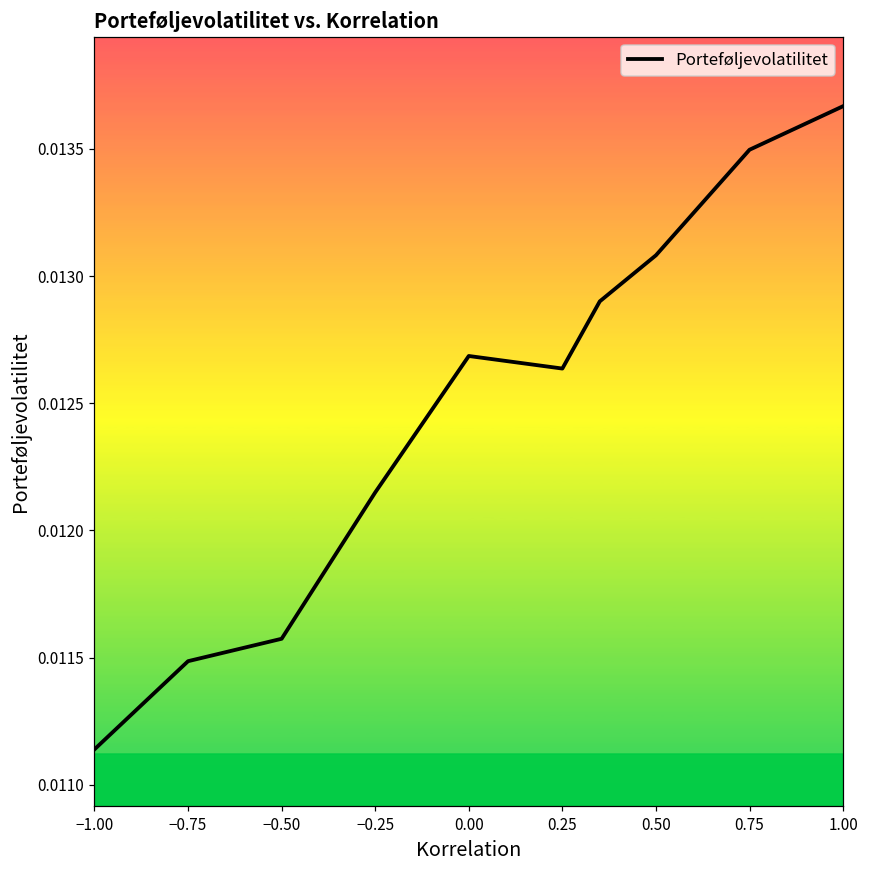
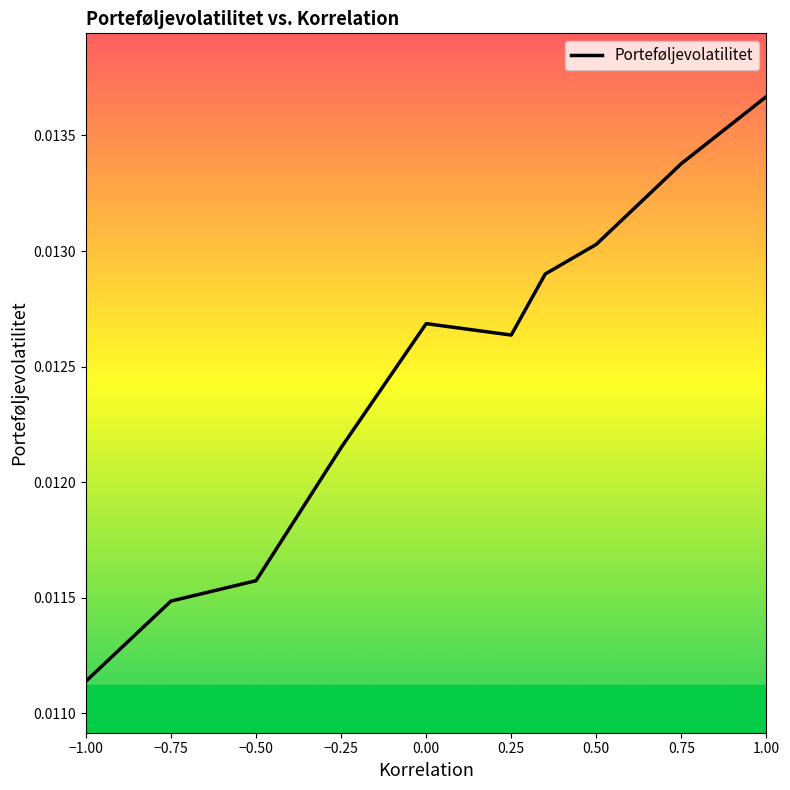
0.50: 0.01308 -> 0.01303
0.75: 0.01350 -> 0.01338
